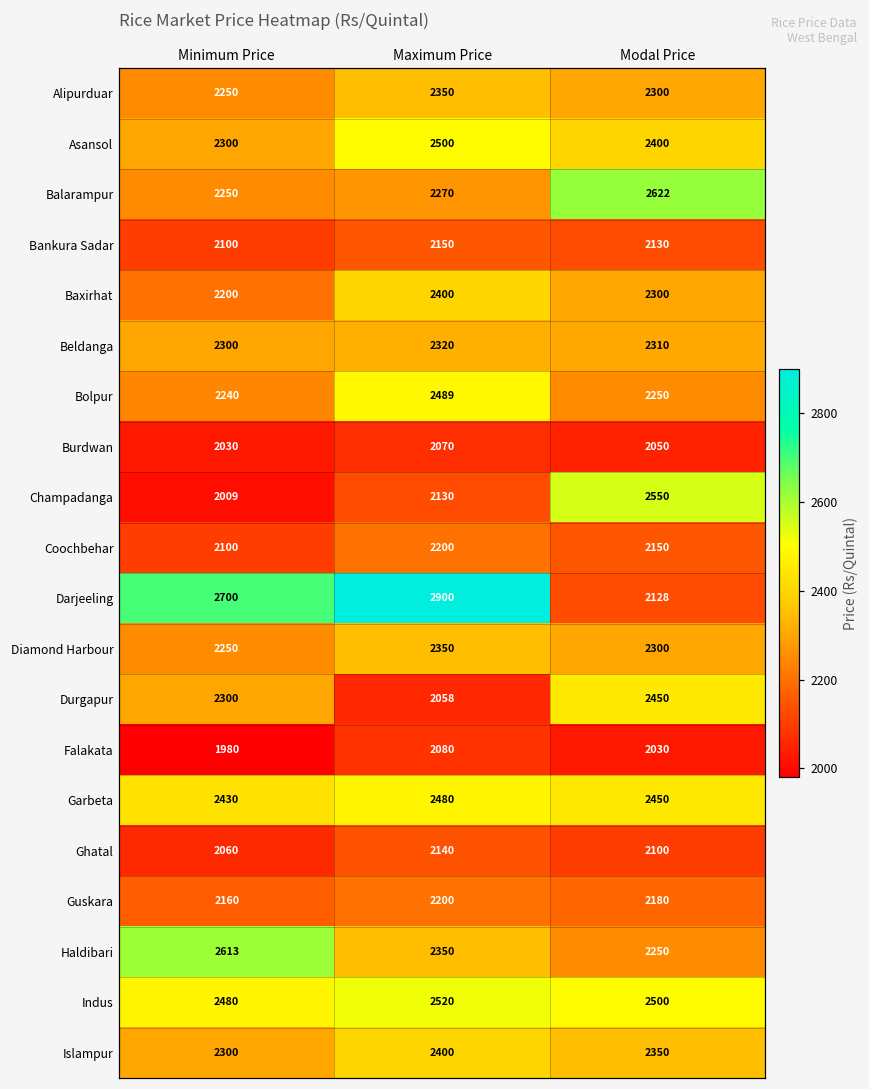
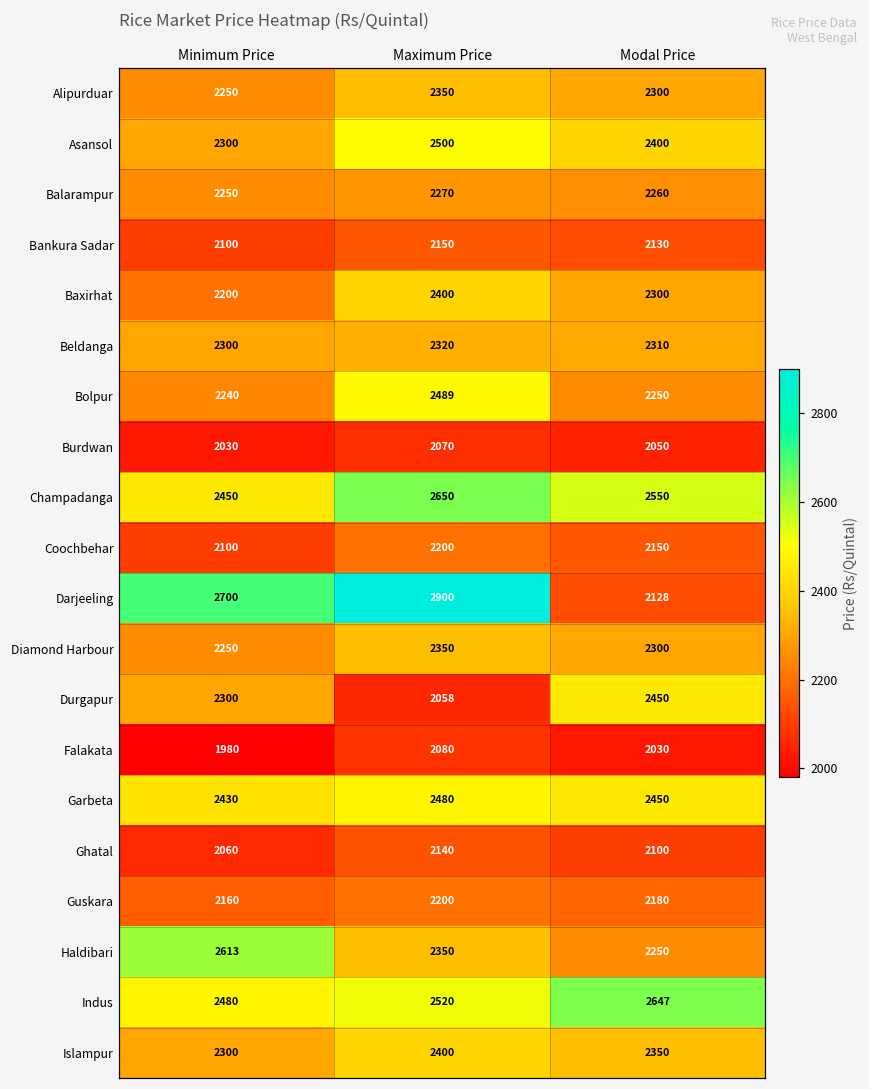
Balarampur, Modal Price: 2622 -> 2260
Champadanga, Minimum Price: 2009 -> 2450
Champadanga, Maximum Price: 2130 -> 2650
Indus, Modal Price: 2500 -> 2647
